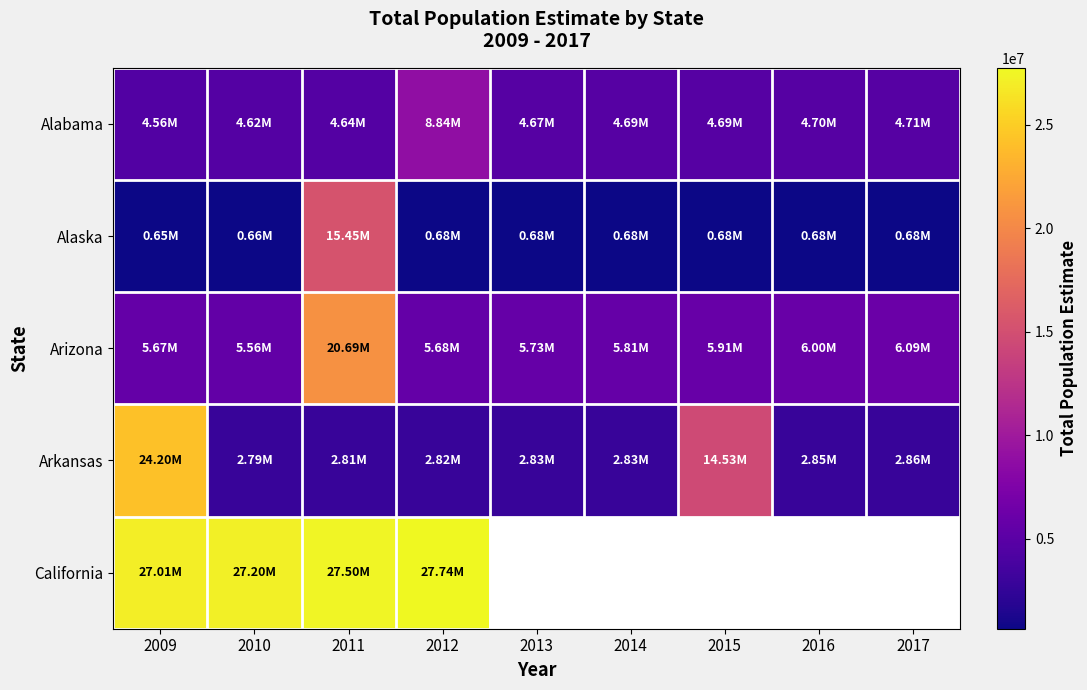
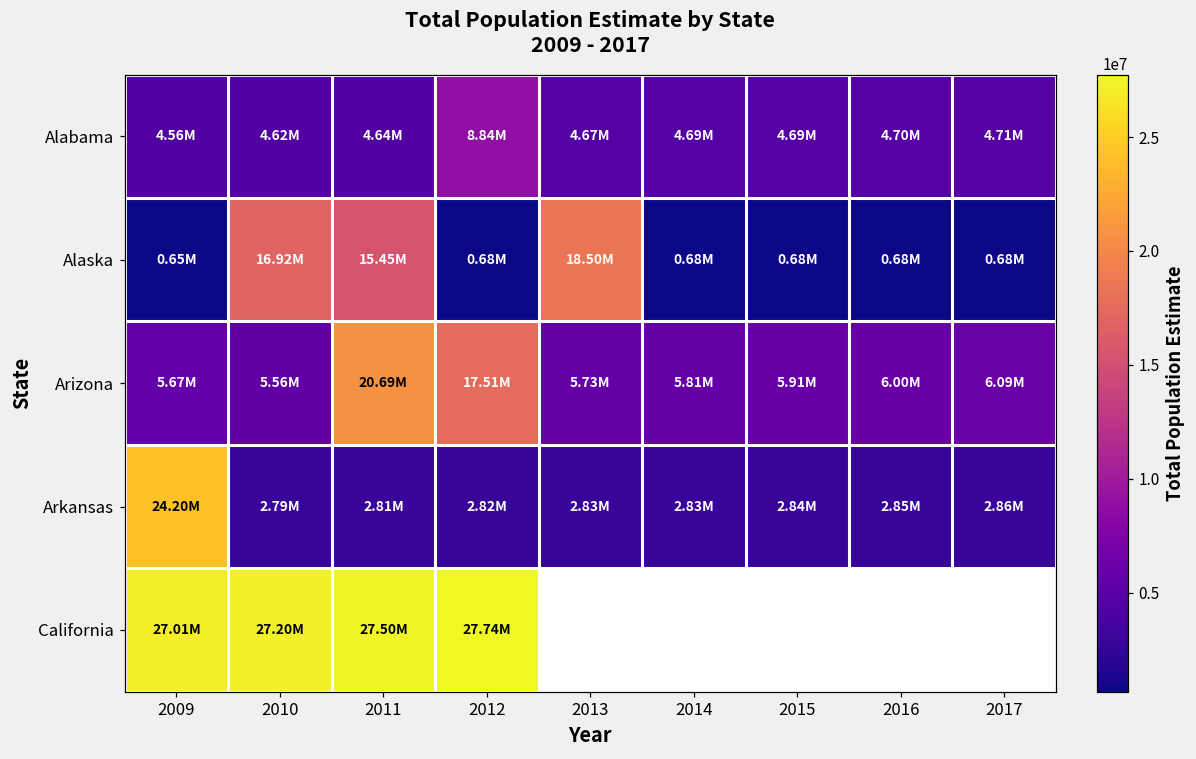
Alaska, 2010: 0.66M -> 16.92M
Alaska, 2013: 0.68M -> 18.50M
Arizona, 2012: 5.68M -> 17.51M
Arkansas, 2015: 14.53M -> 2.84M
